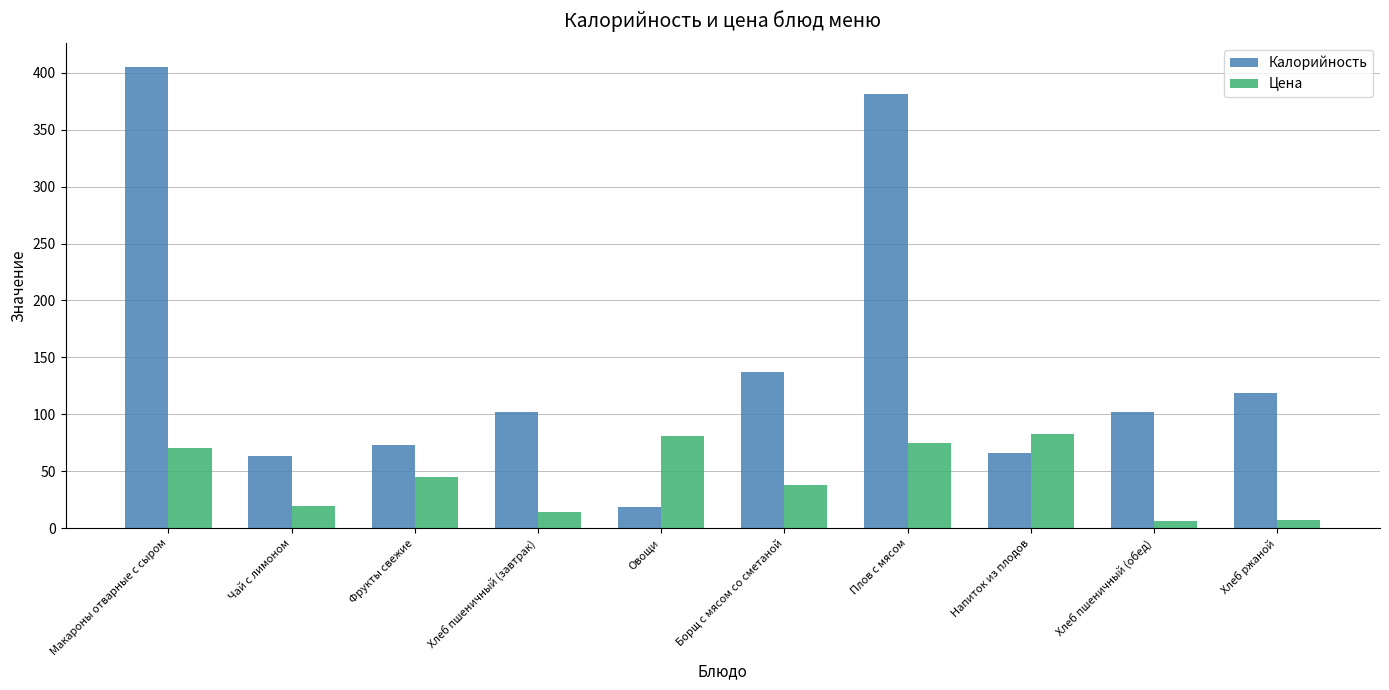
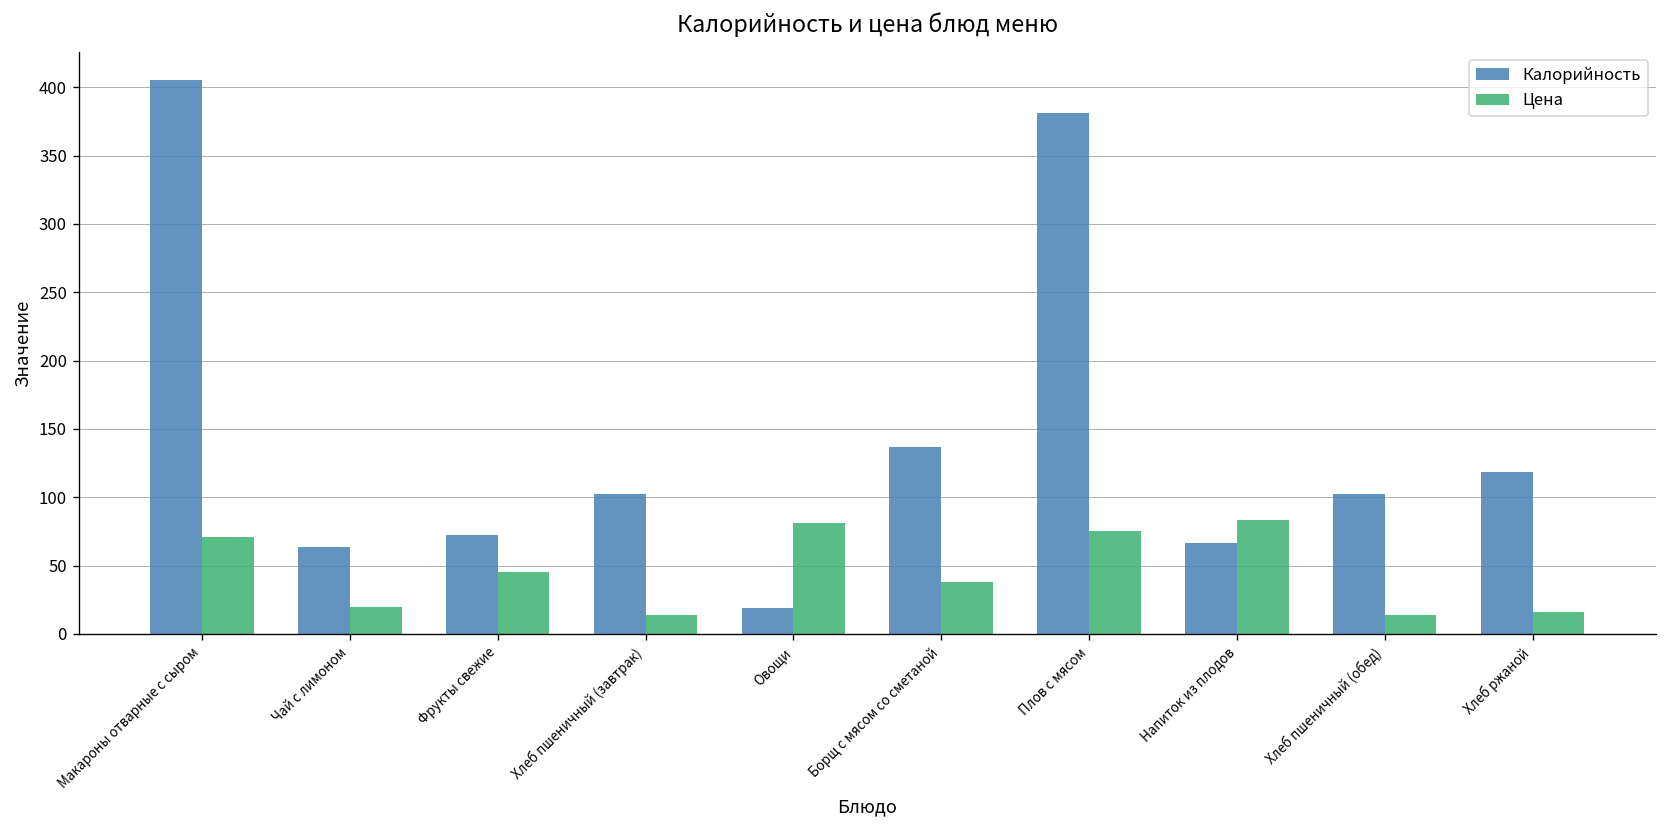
Цена, Хлеб пшеничный (обед): 7 -> 14
Цена, Хлеб ржаной: 8 -> 16
